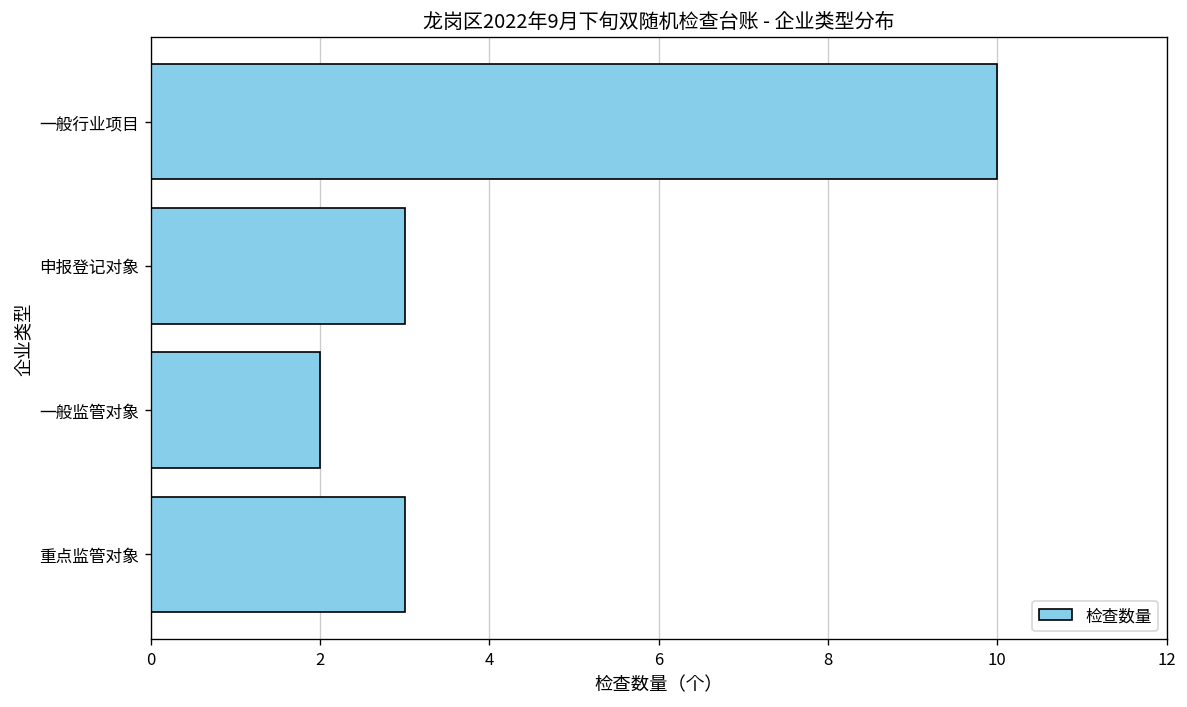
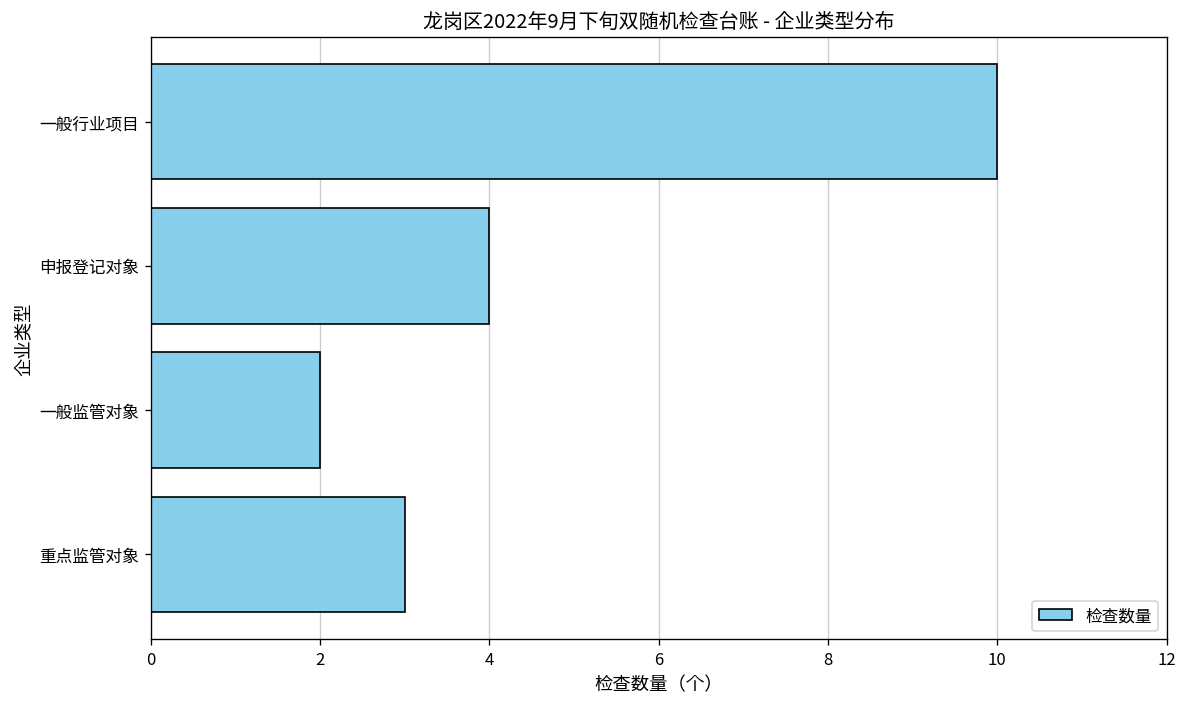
申报登记对象: 3 -> 4
